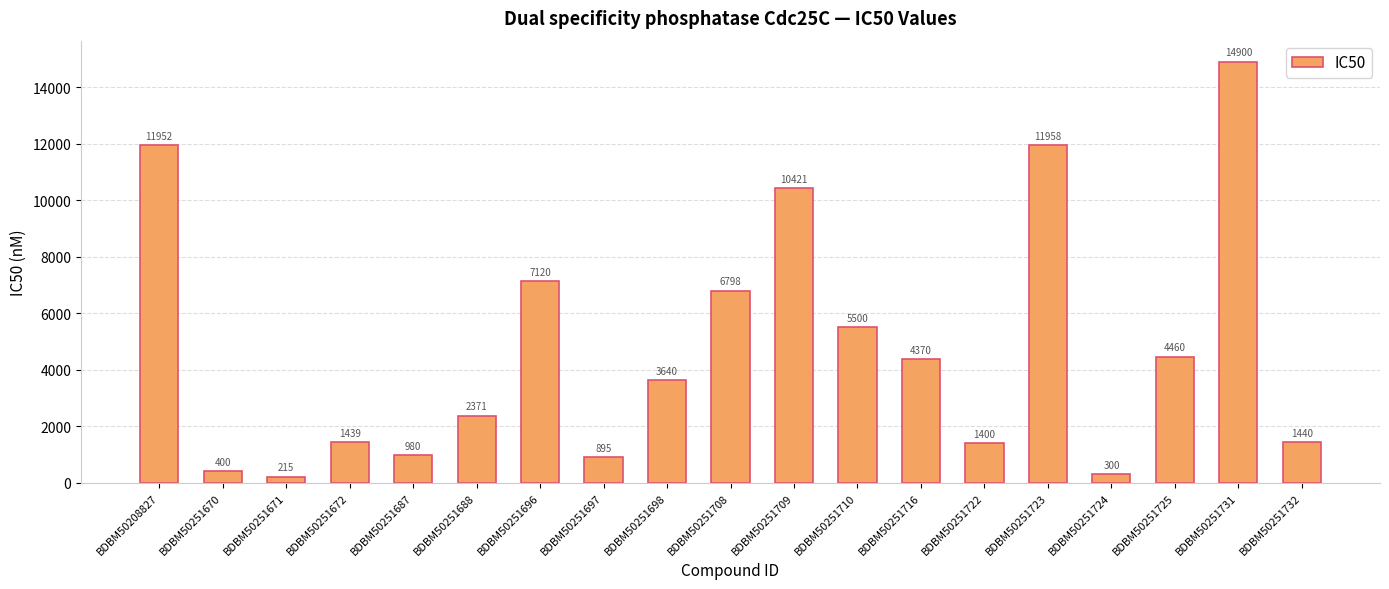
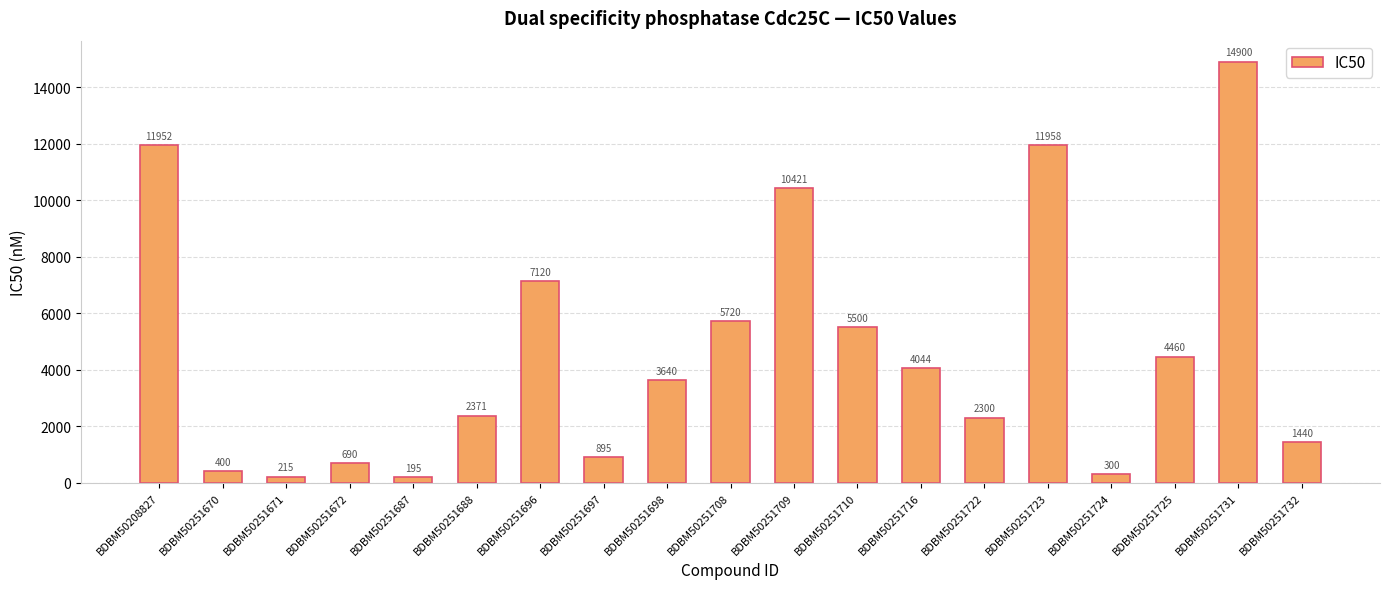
BDBM50251672: 1439 -> 690
BDBM50251687: 980 -> 195
BDBM50251708: 6798 -> 5720
BDBM50251716: 4370 -> 4044
BDBM50251722: 1400 -> 2300
